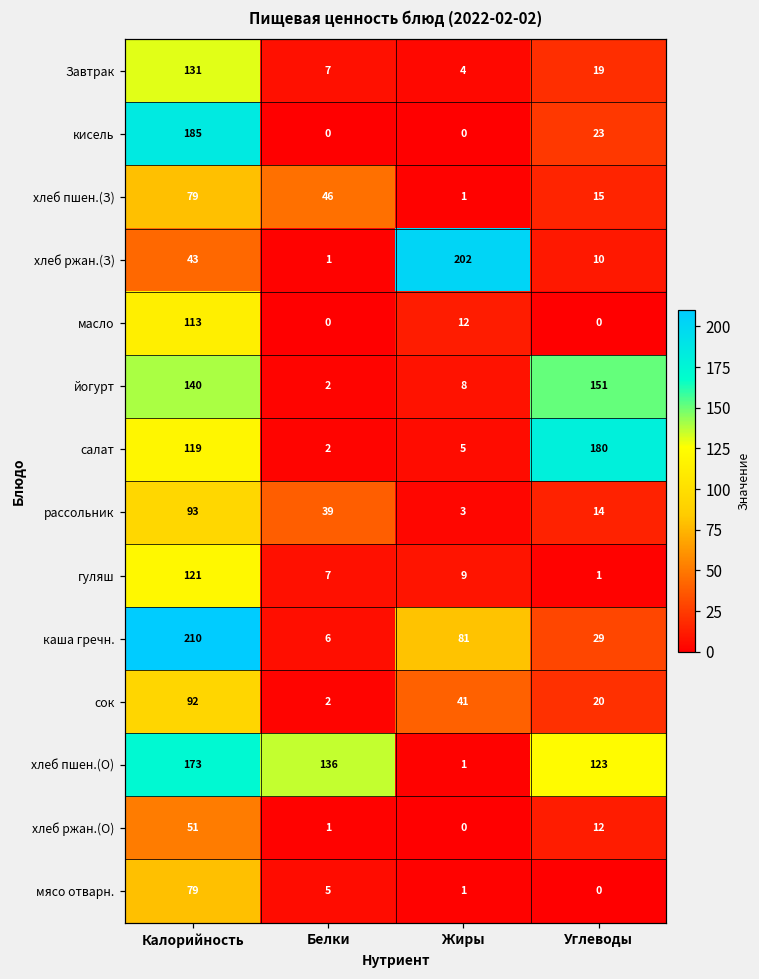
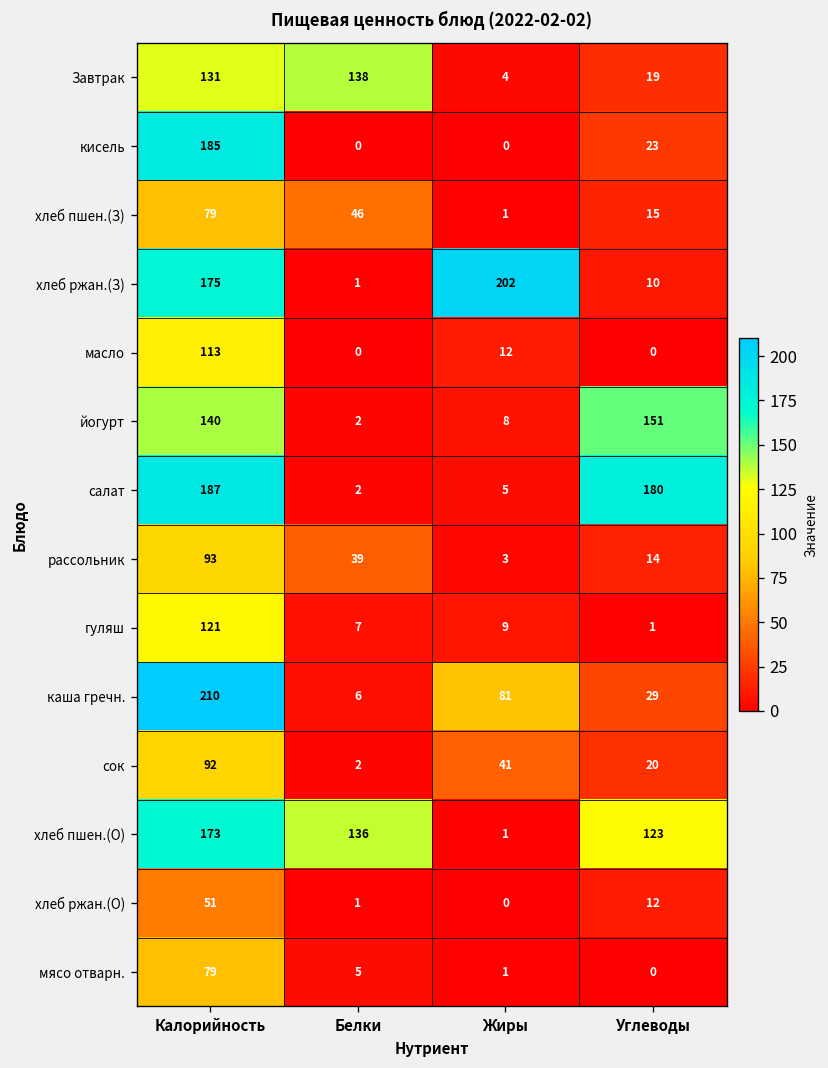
Завтрак, Белки: 7 -> 138
хлеб ржан.(З), Калорийность: 43 -> 175
салат, Калорийность: 119 -> 187
